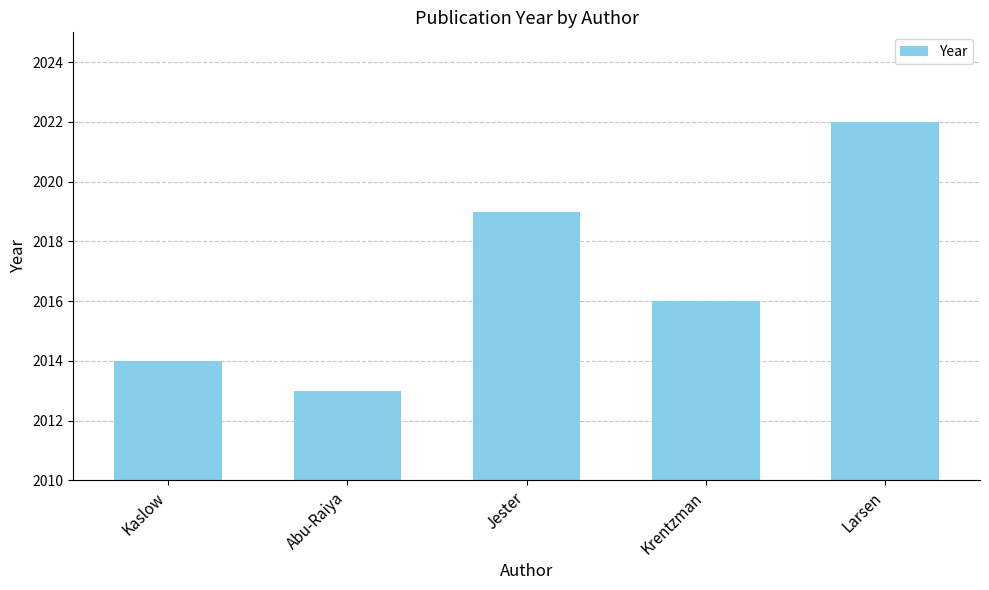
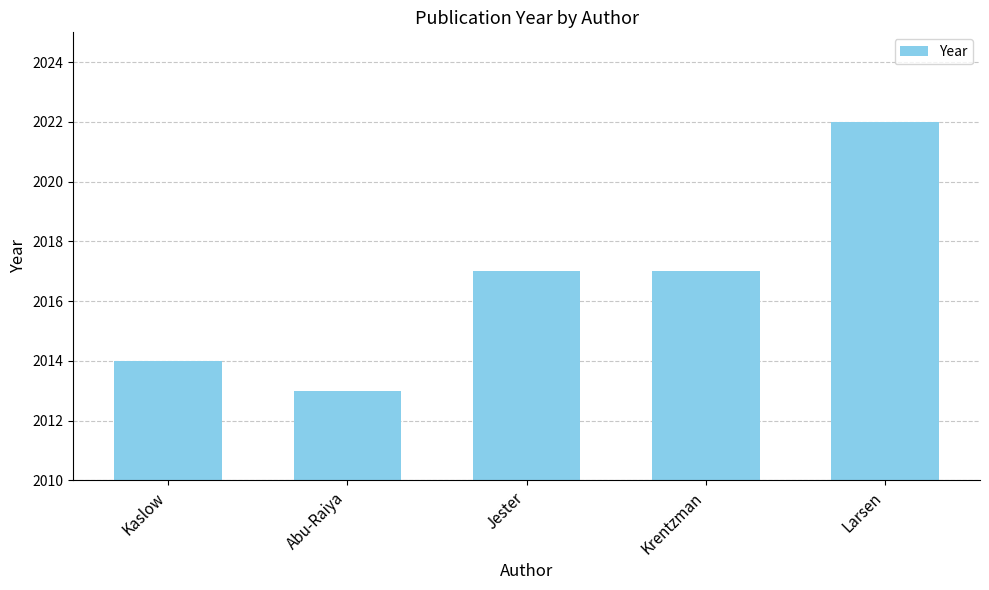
Jester: 2019 -> 2017
Krentzman: 2016 -> 2017
